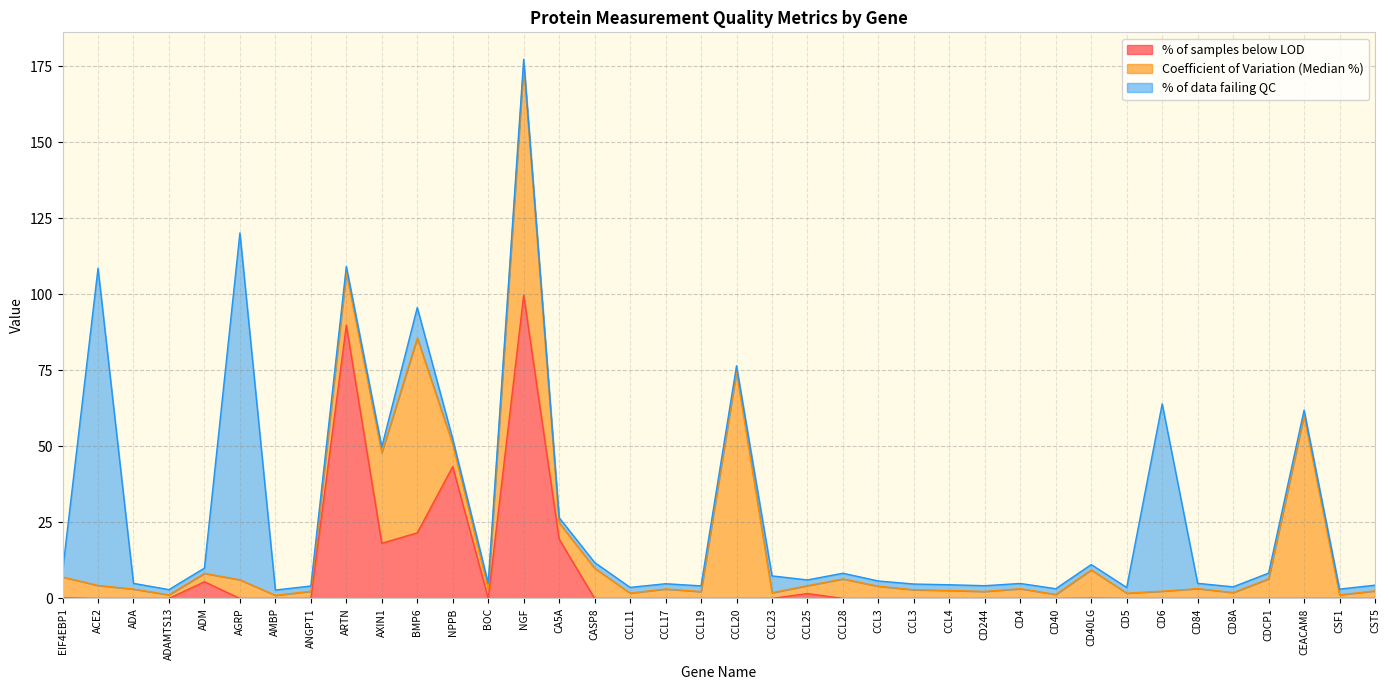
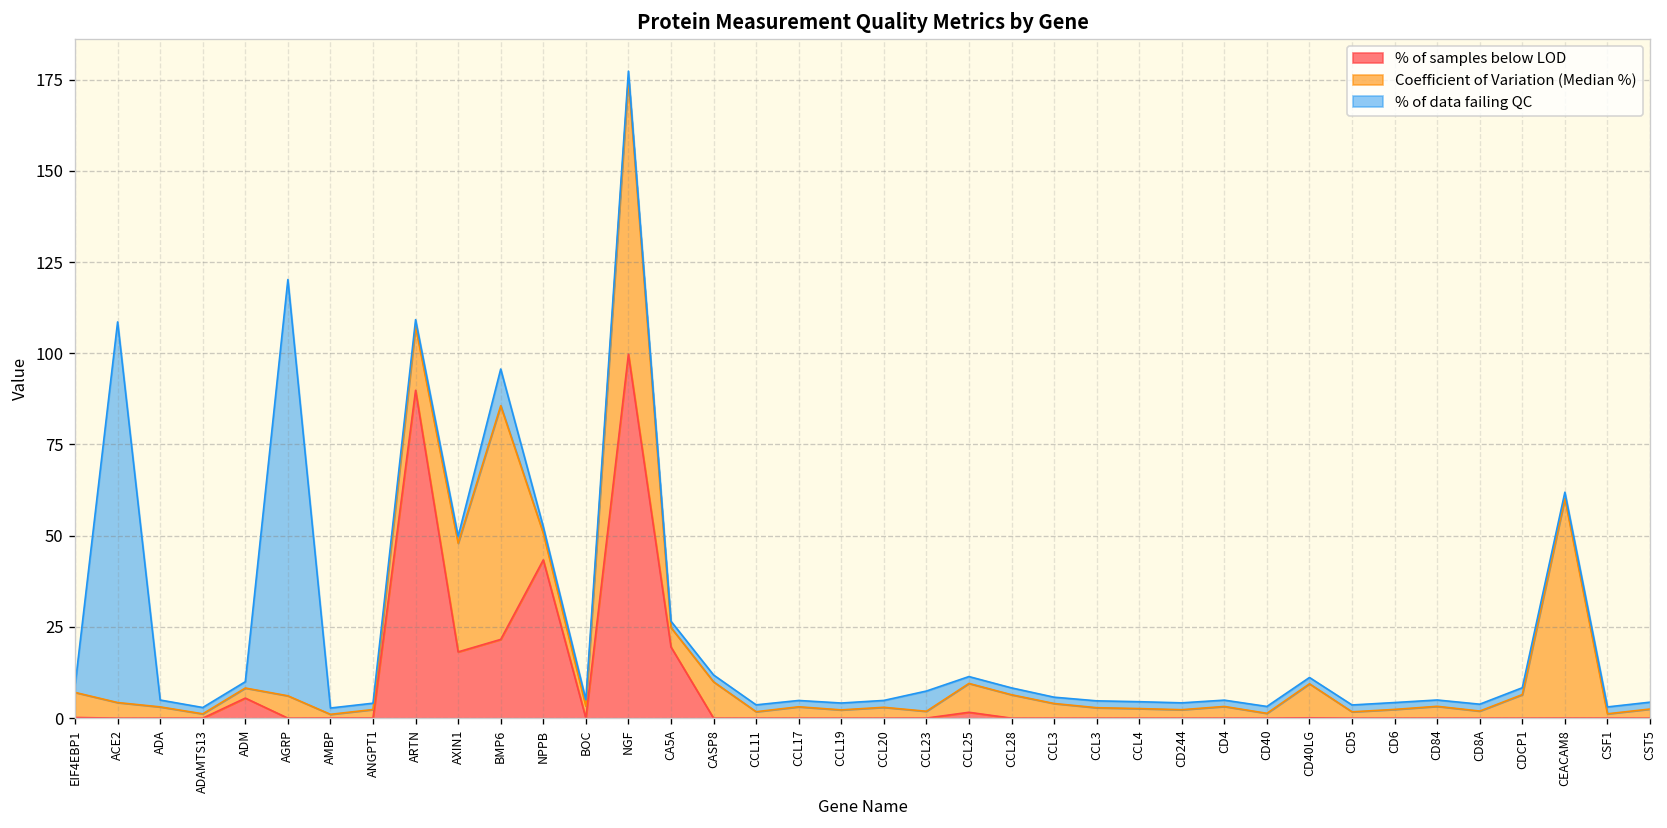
Coefficient of Variation (Median %), CCL20: 75 -> 3
Coefficient of Variation (Median %), CCL25: 3 -> 8
% of data failing QC, CD6: 62 -> 2
